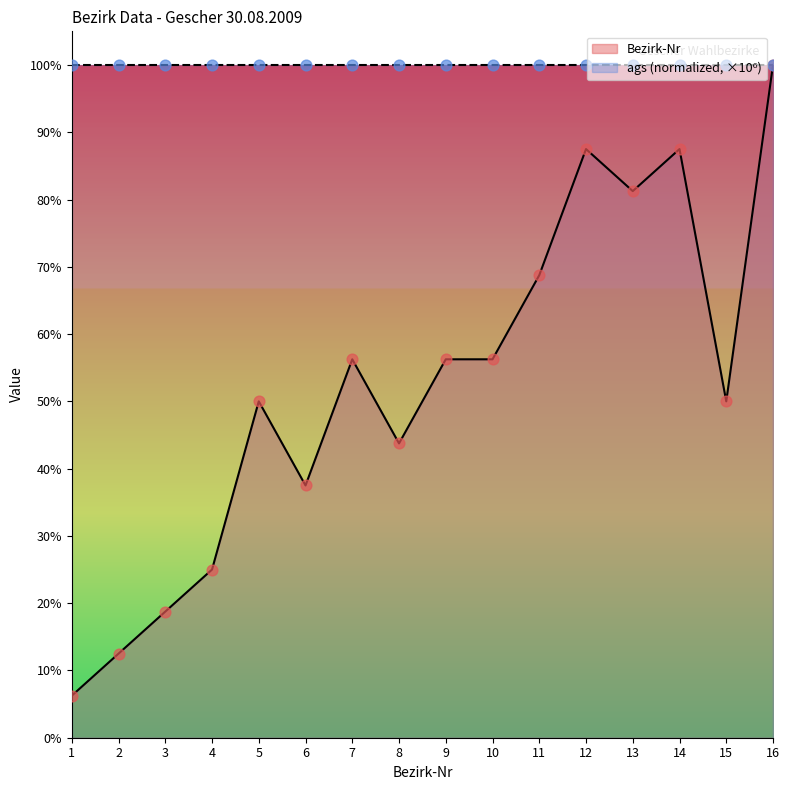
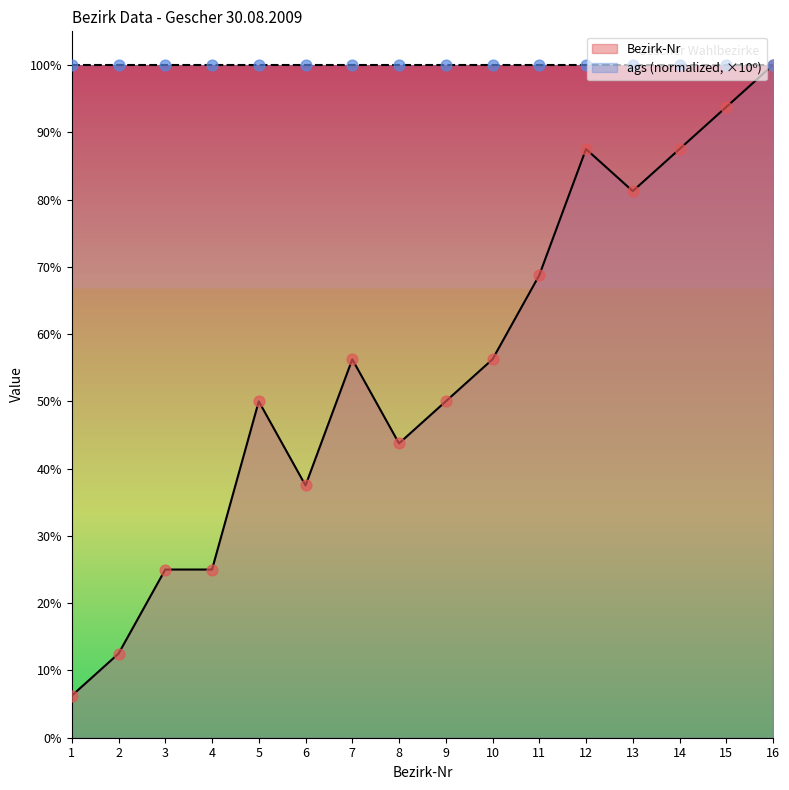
Bezirk-Nr, 3: 19% -> 25%
Bezirk-Nr, 9: 56% -> 50%
Bezirk-Nr, 15: 50% -> 94%
